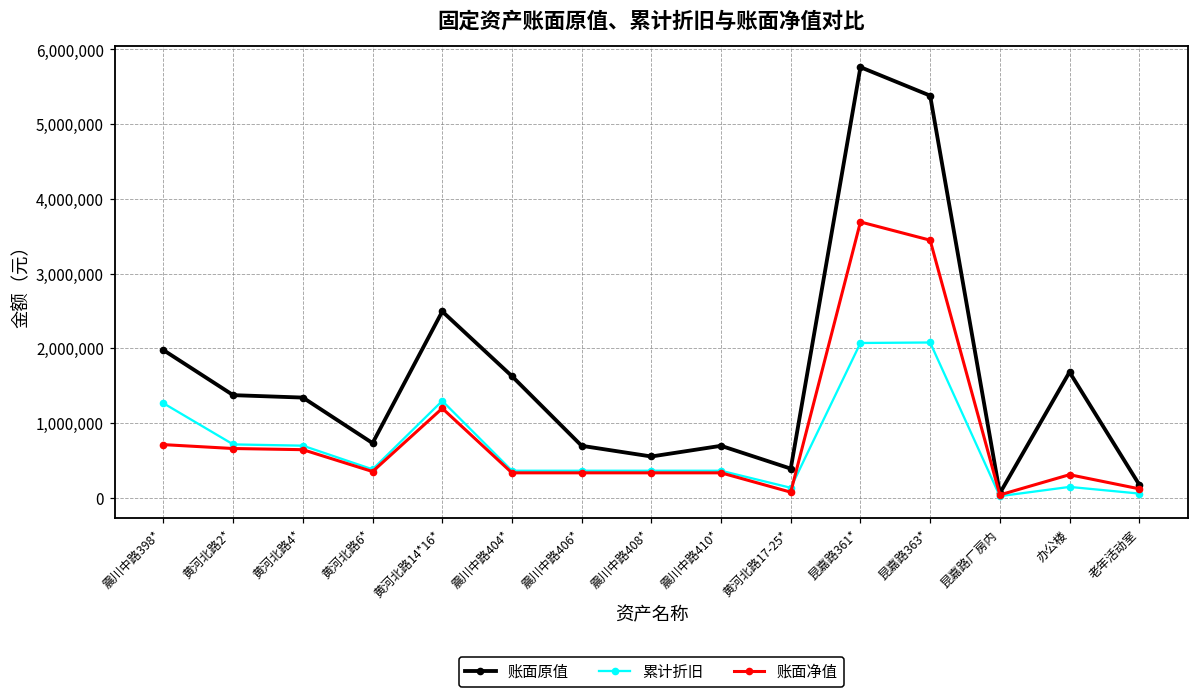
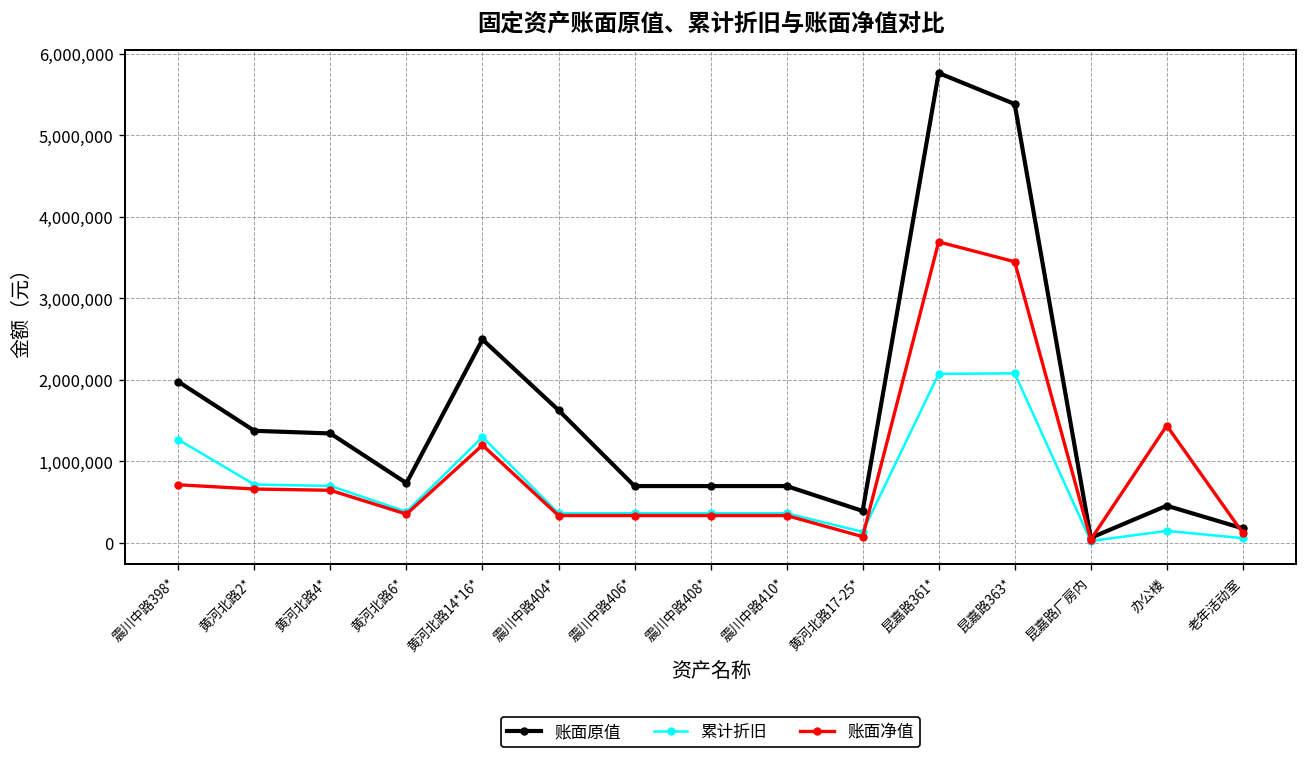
账面原值, 震川中路408*: 600,000 -> 700,000
账面原值, 办公楼: 1,700,000 -> 500,000
账面净值, 办公楼: 300,000 -> 1,400,000
